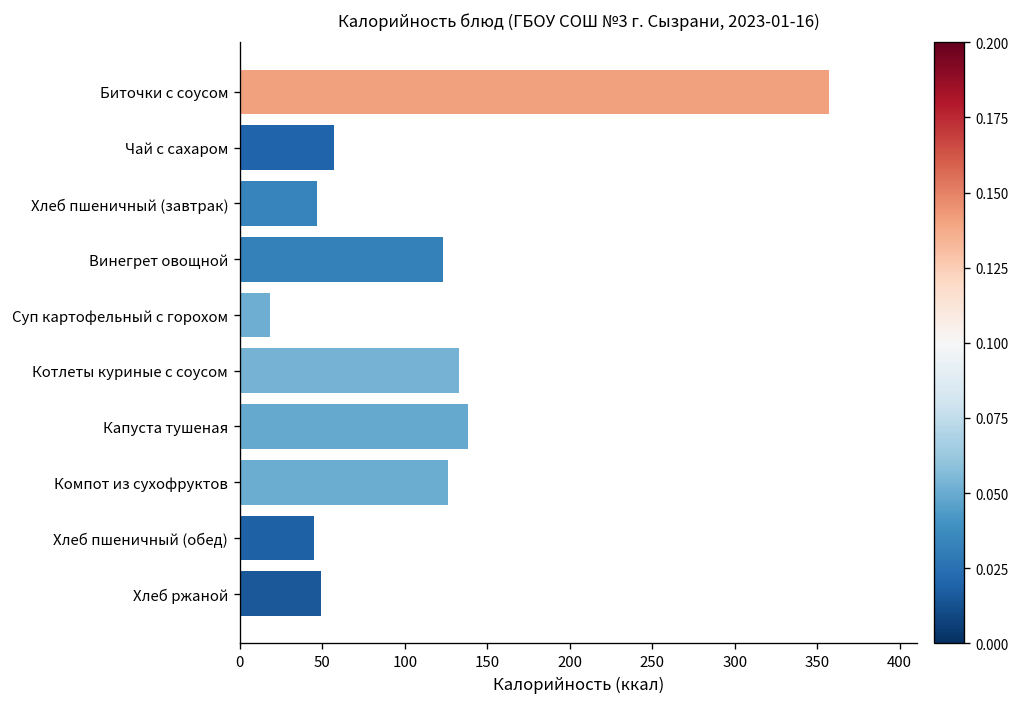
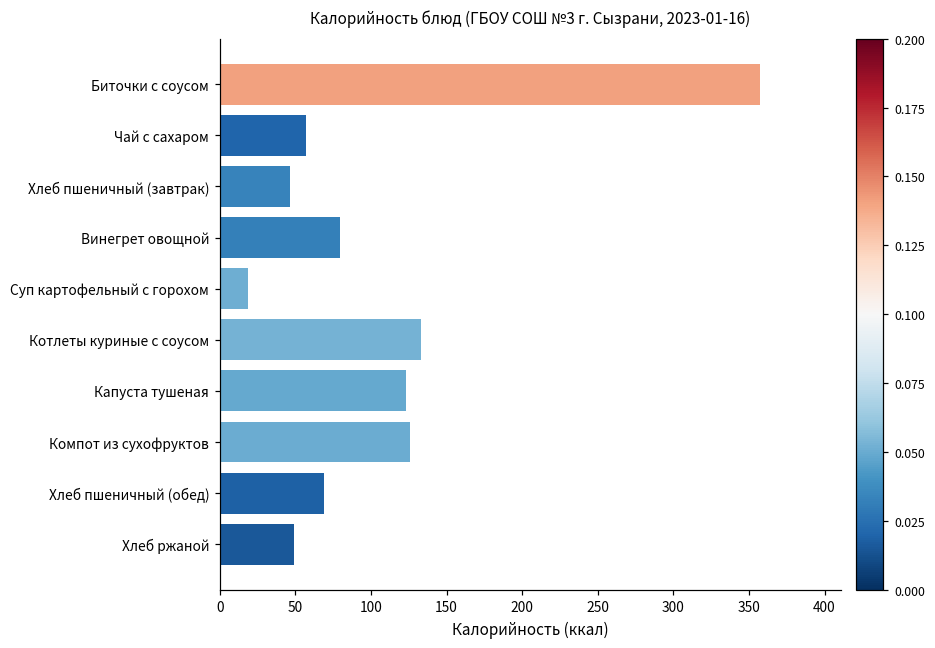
Винегрет овощной: 123 -> 80
Капуста тушеная: 138 -> 123
Хлеб пшеничный (обед): 45 -> 69
